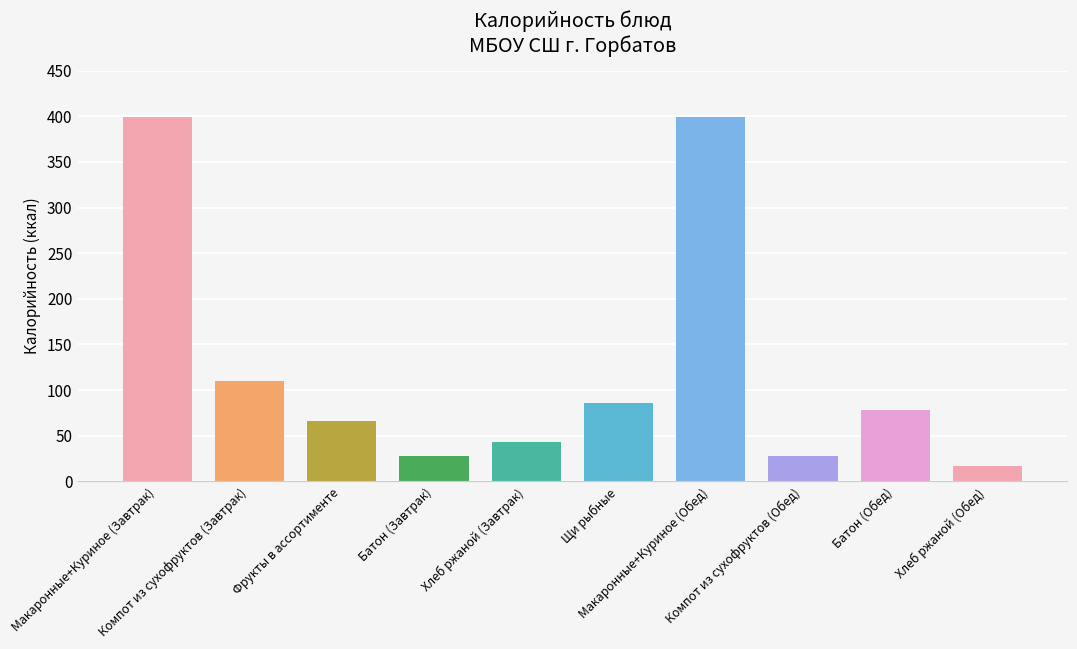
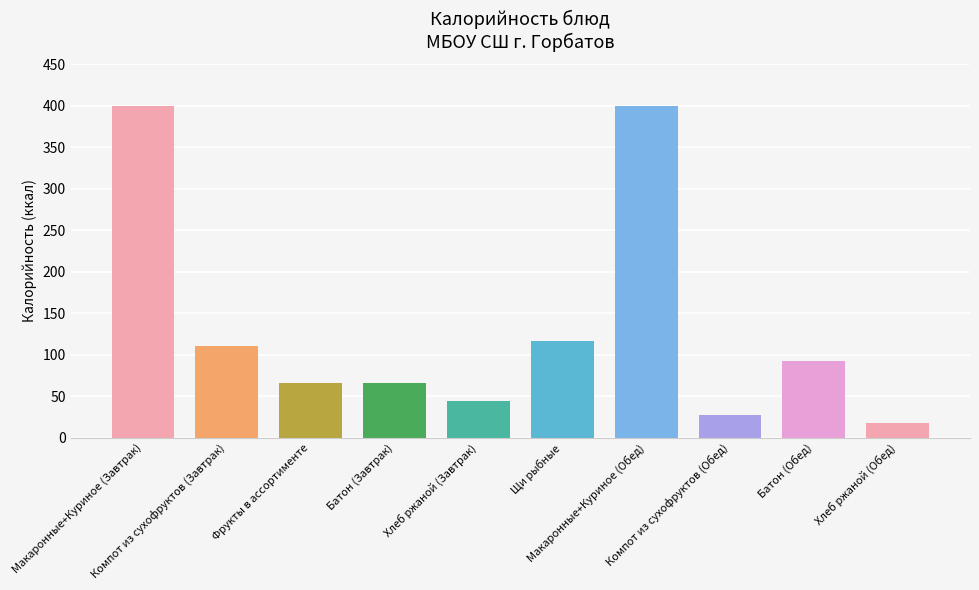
Батон (Завтрак): 30 -> 70
Щи рыбные: 90 -> 120
Батон (Обед): 80 -> 90
